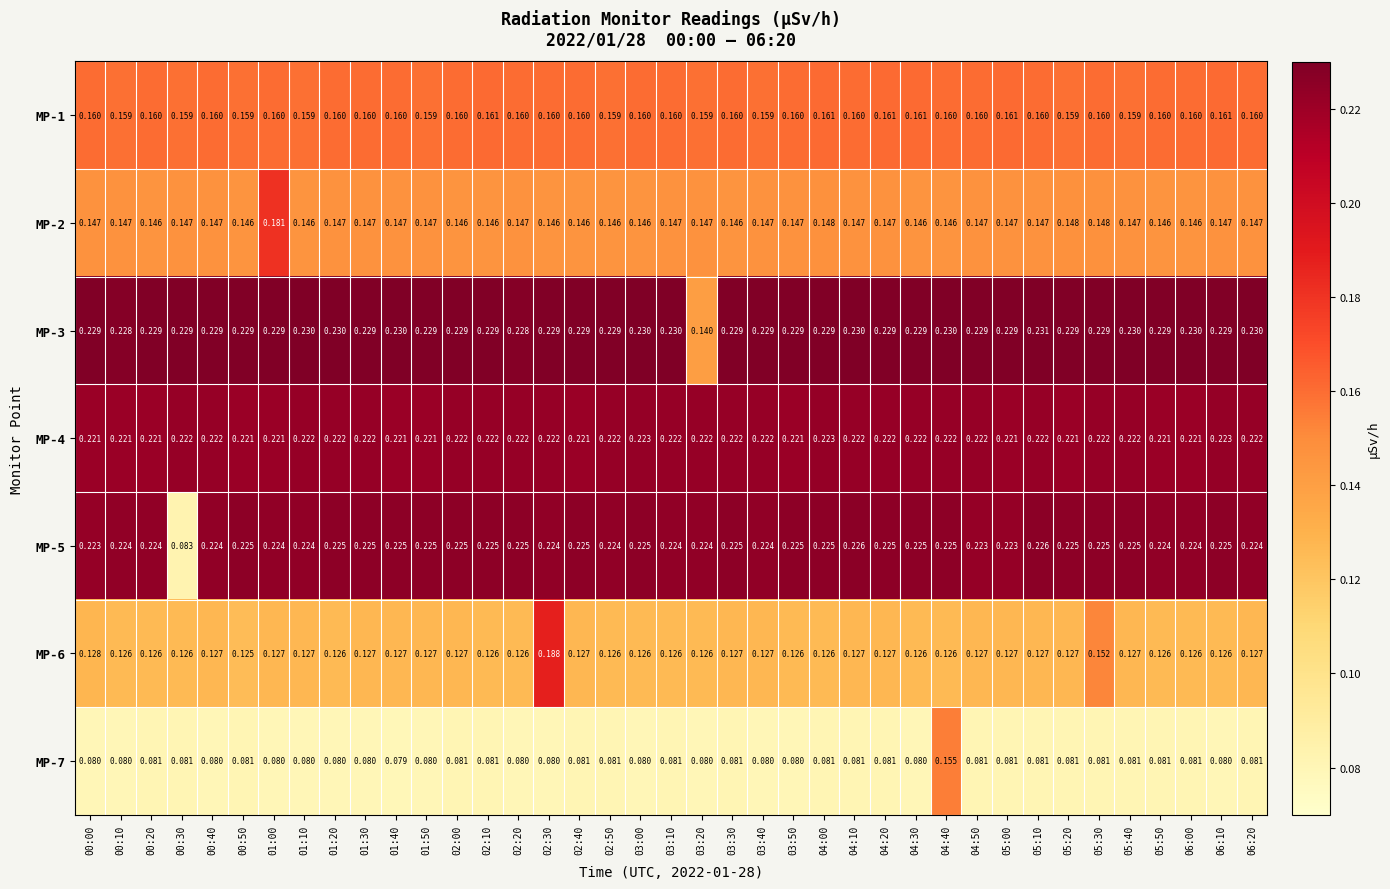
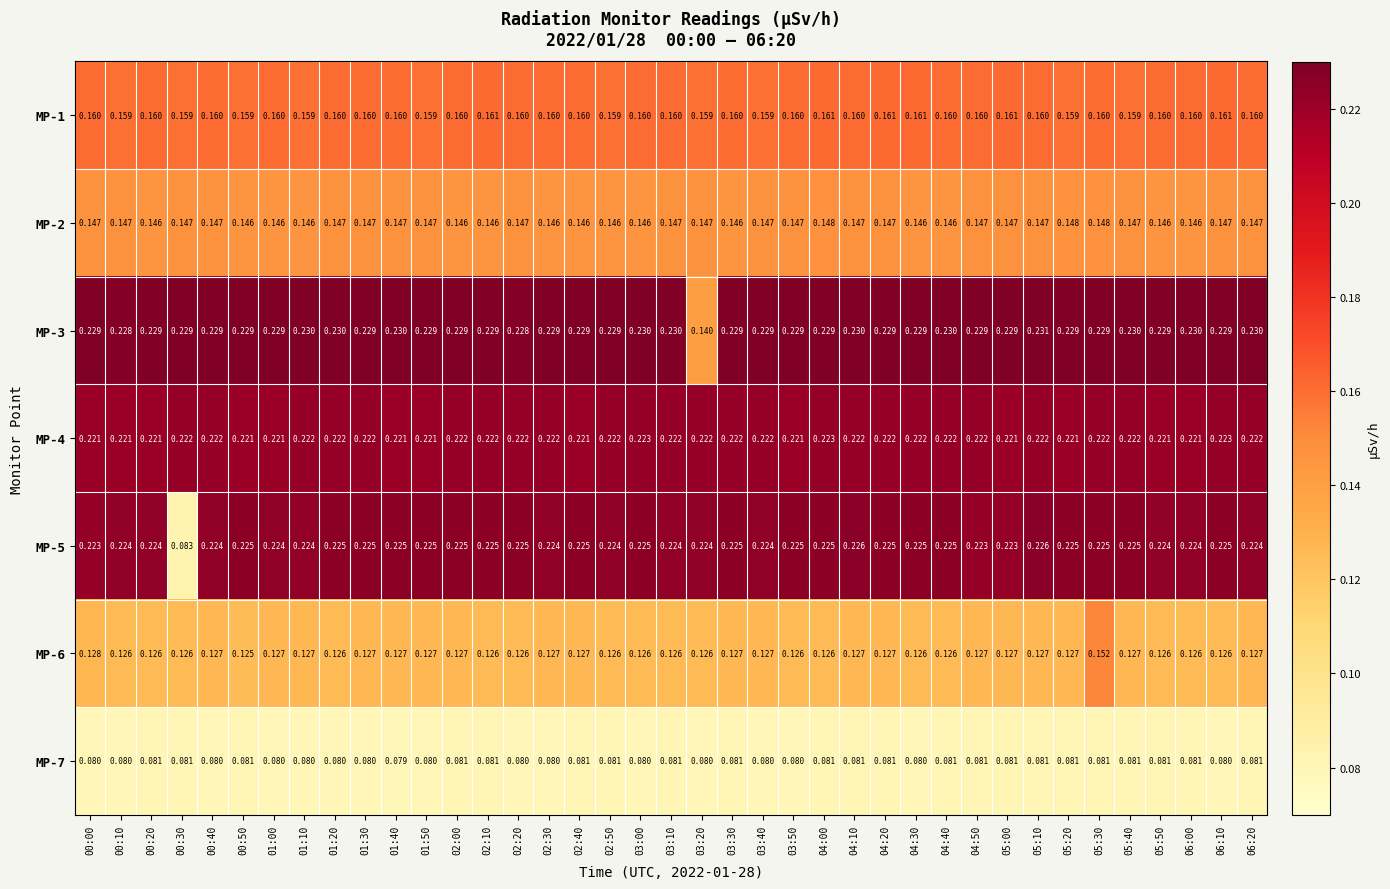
MP-2, 01:00: 0.181 -> 0.146
MP-6, 02:30: 0.188 -> 0.127
MP-7, 04:40: 0.155 -> 0.081
